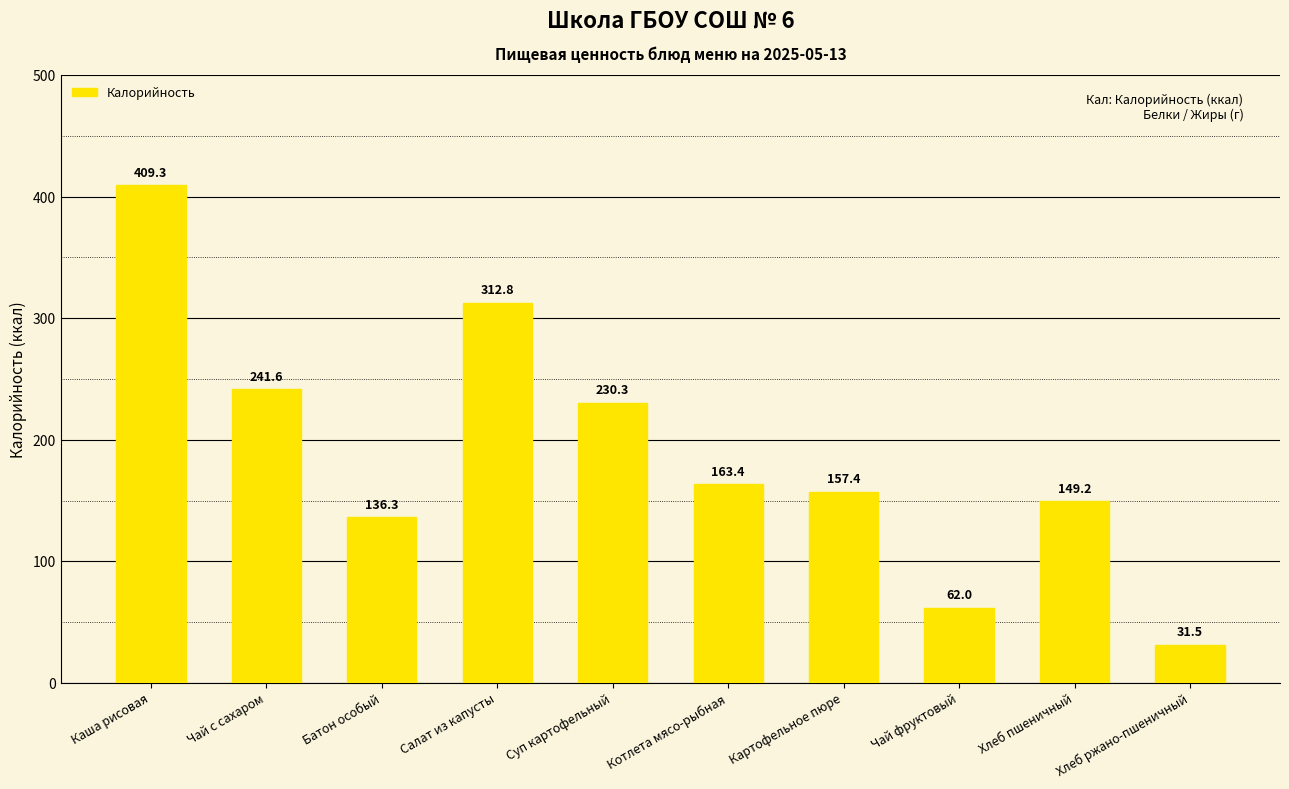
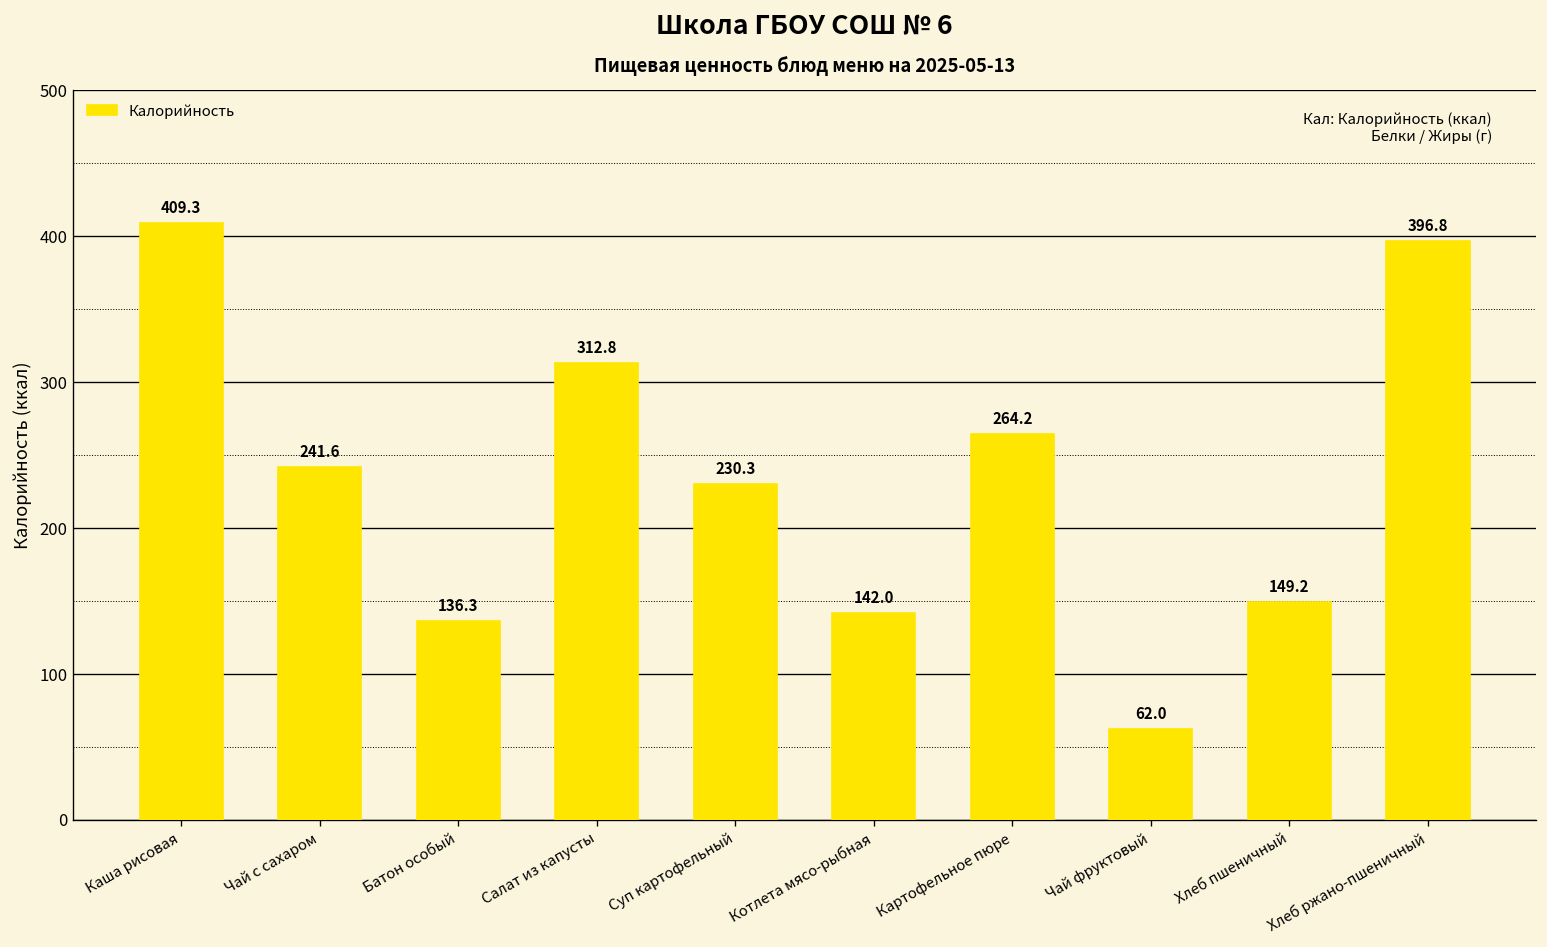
Котлета мясо-рыбная: 163.4 -> 142.0
Картофельное пюре: 157.4 -> 264.2
Хлеб ржано-пшеничный: 31.5 -> 396.8
